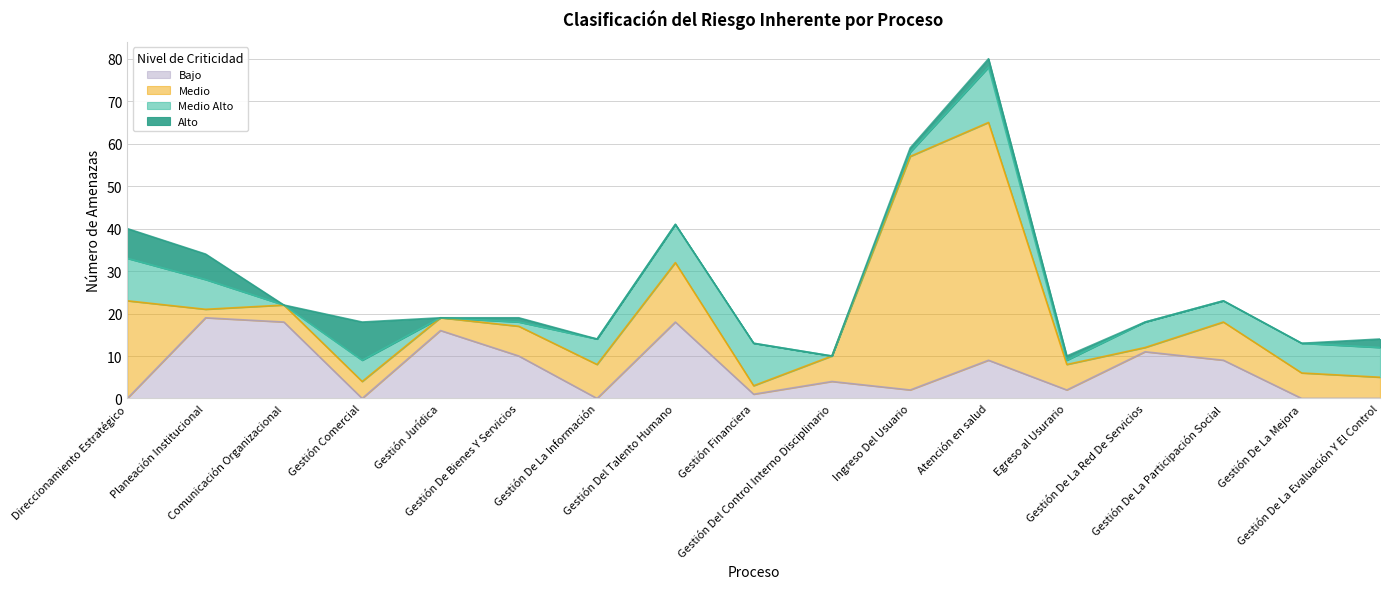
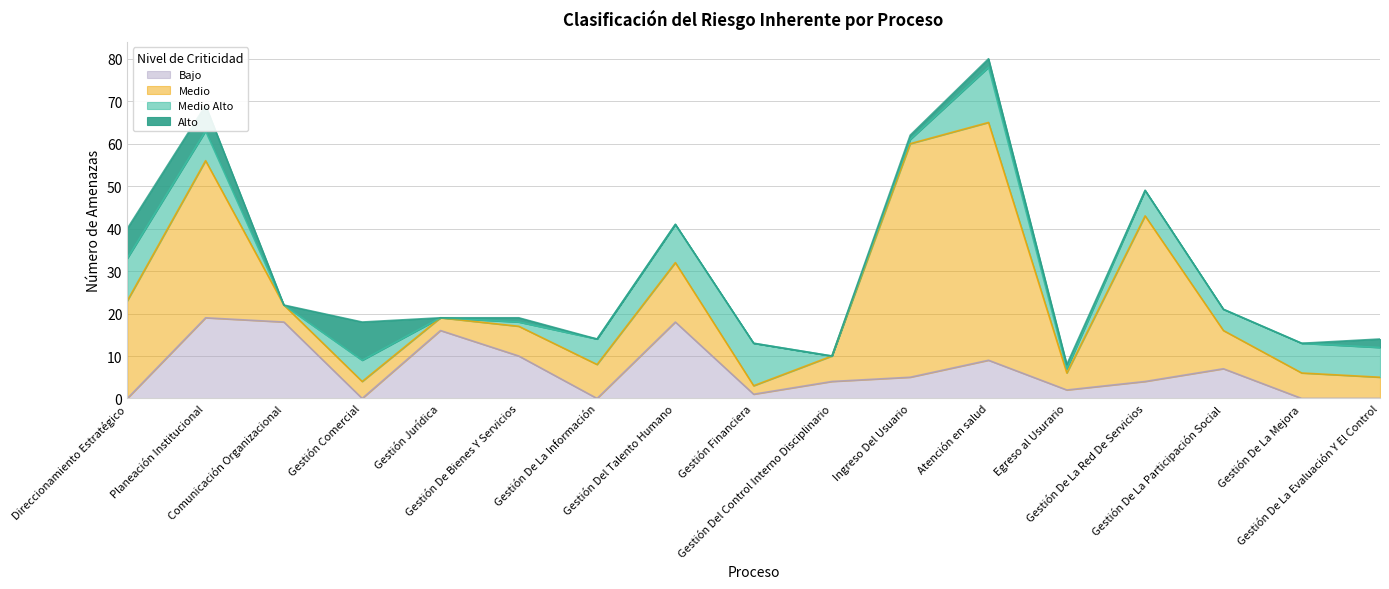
Medio, Planeación Institucional: 2 -> 37
Bajo, Ingreso Del Usuario: 2 -> 5
Medio, Egreso al Usurario: 6 -> 4
Bajo, Gestión De La Red De Servicios: 11 -> 4
Medio, Gestión De La Red De Servicios: 1 -> 39
Bajo, Gestión De La Participación Social: 9 -> 7
